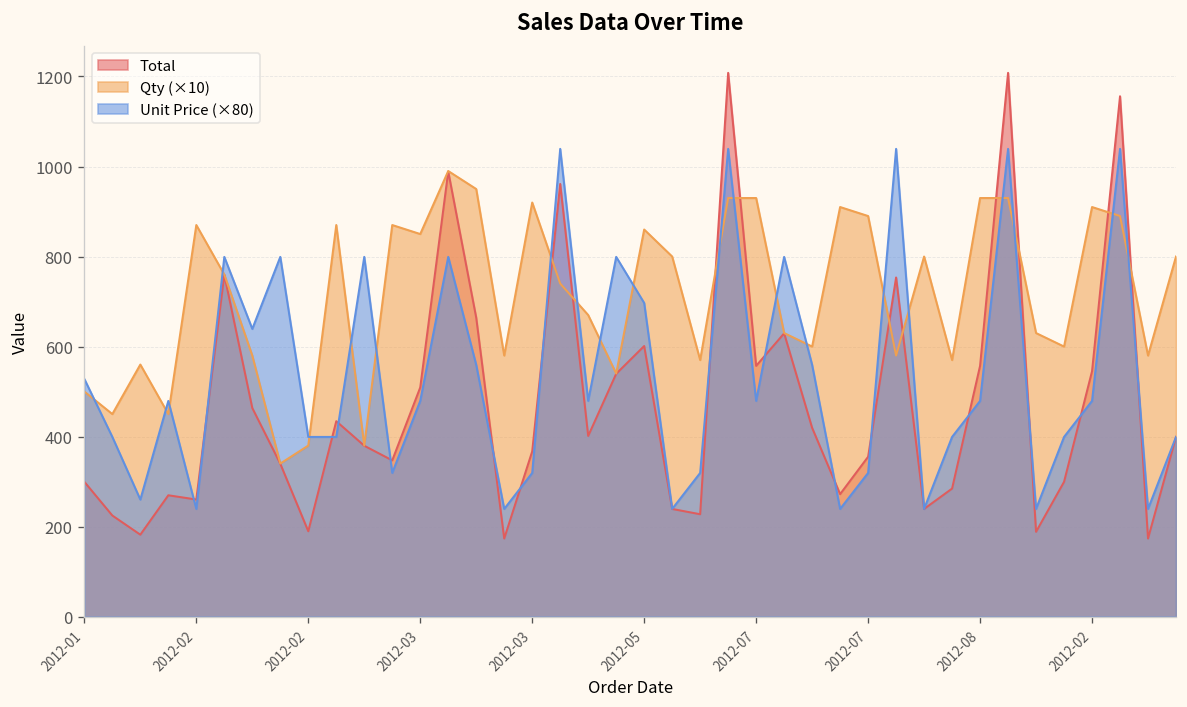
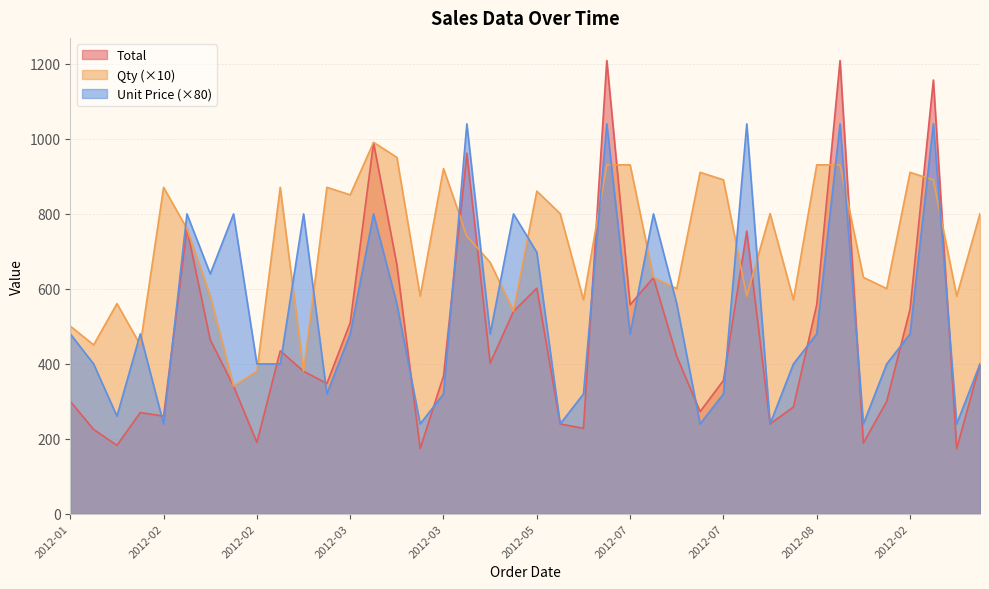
Unit Price (×80), 2012-01: 530 -> 480
